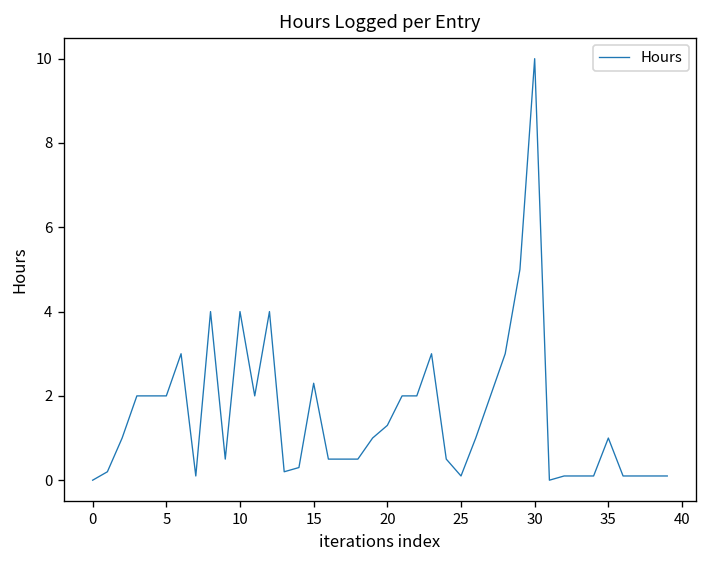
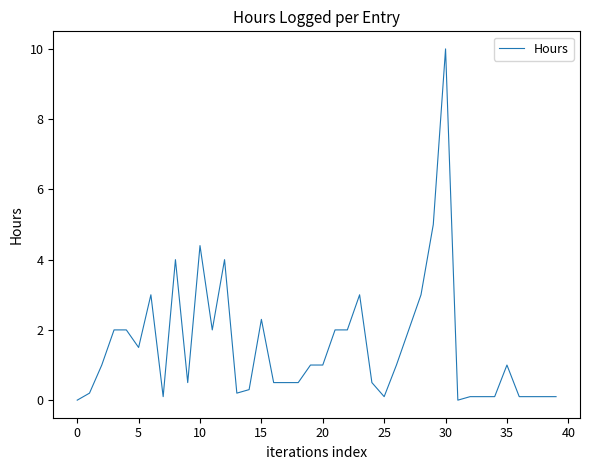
5: 2.0 -> 1.5
10: 4.0 -> 4.4
20: 1.3 -> 1.0
